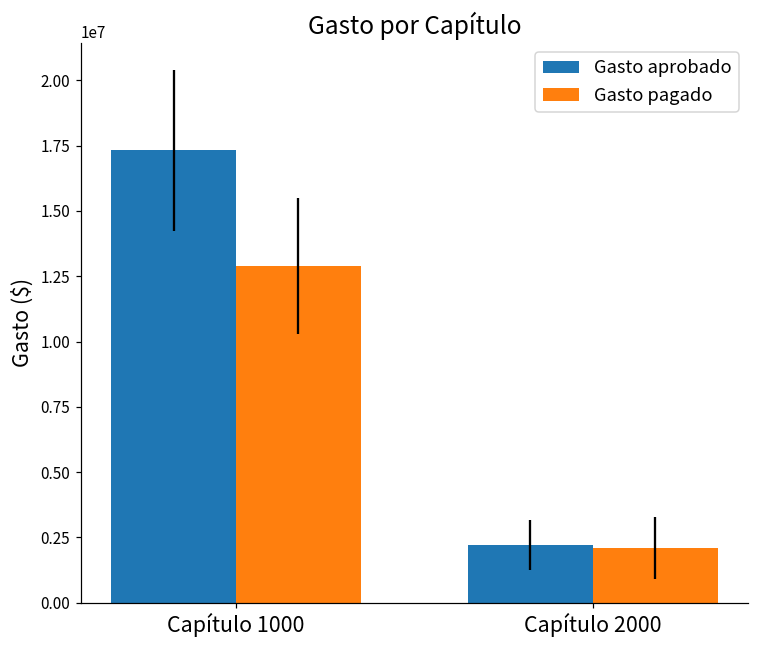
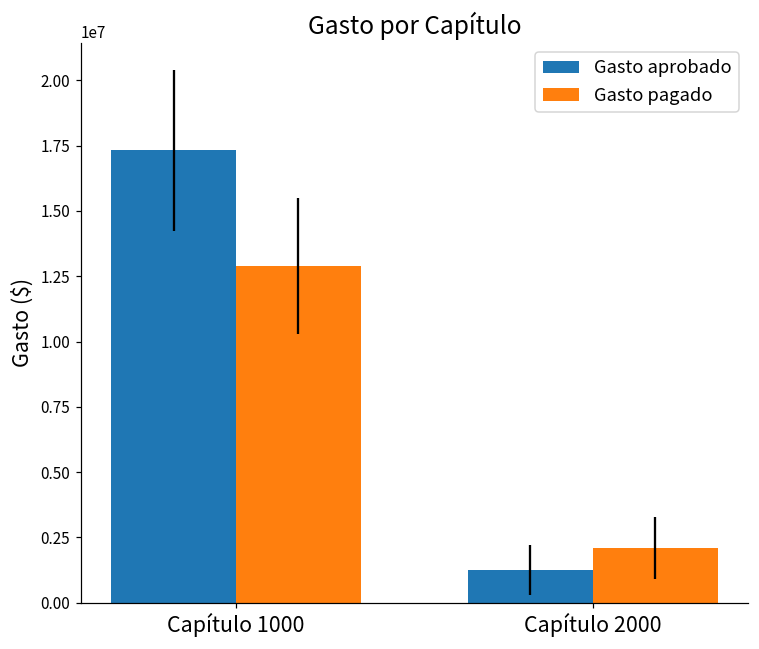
Gasto aprobado, Capítulo 2000: 2200000 -> 1200000
